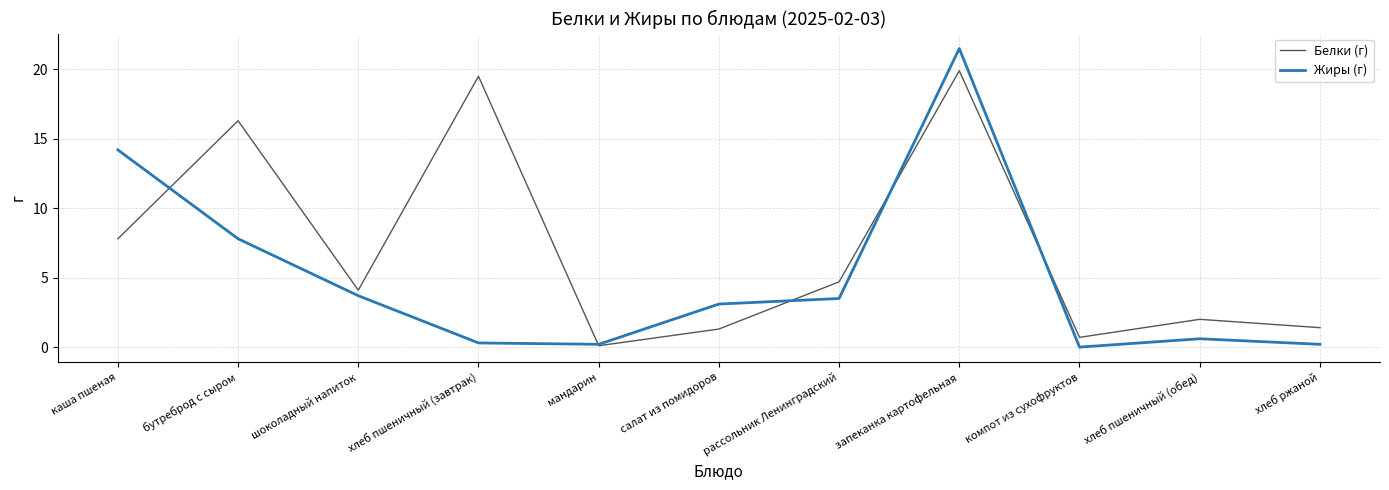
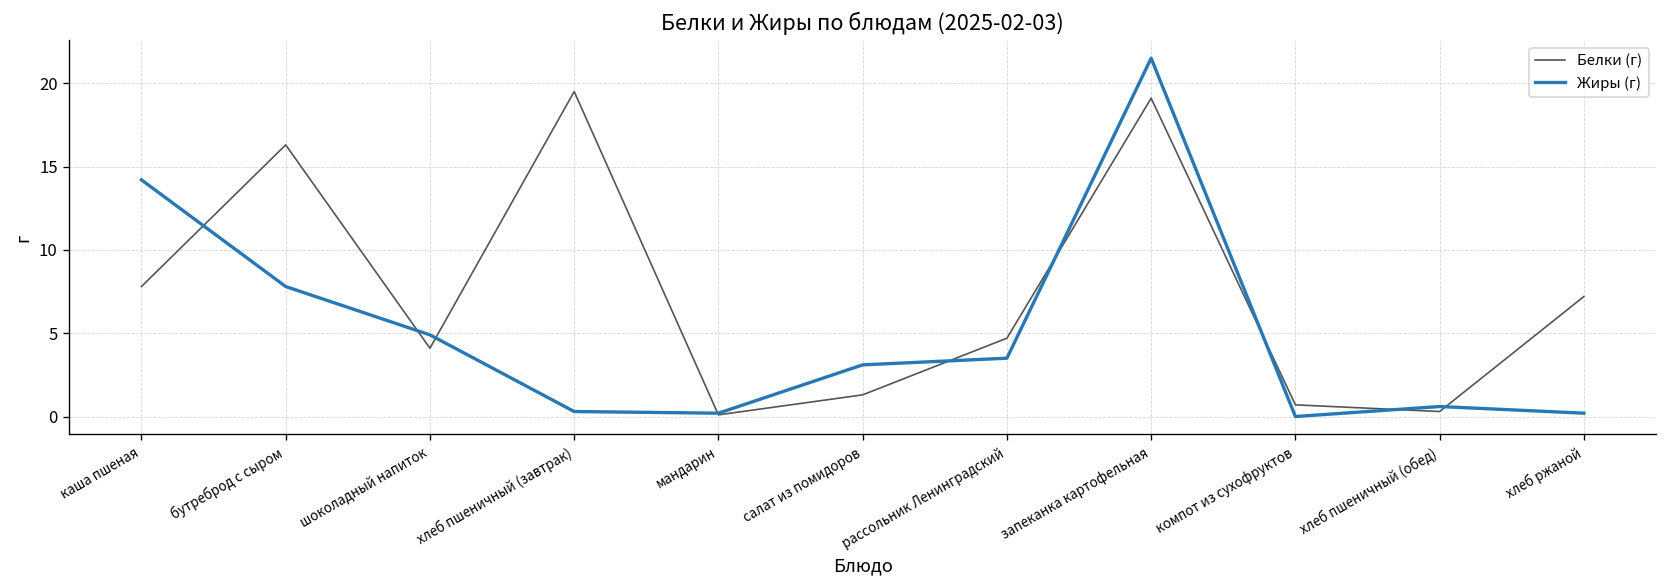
Жиры (г), шоколадный напиток: 3.7 -> 4.9
Белки (г), запеканка картофельная: 19.9 -> 19.1
Белки (г), хлеб пшеничный (обед): 2.0 -> 0.3
Белки (г), хлеб ржаной: 1.4 -> 7.2
